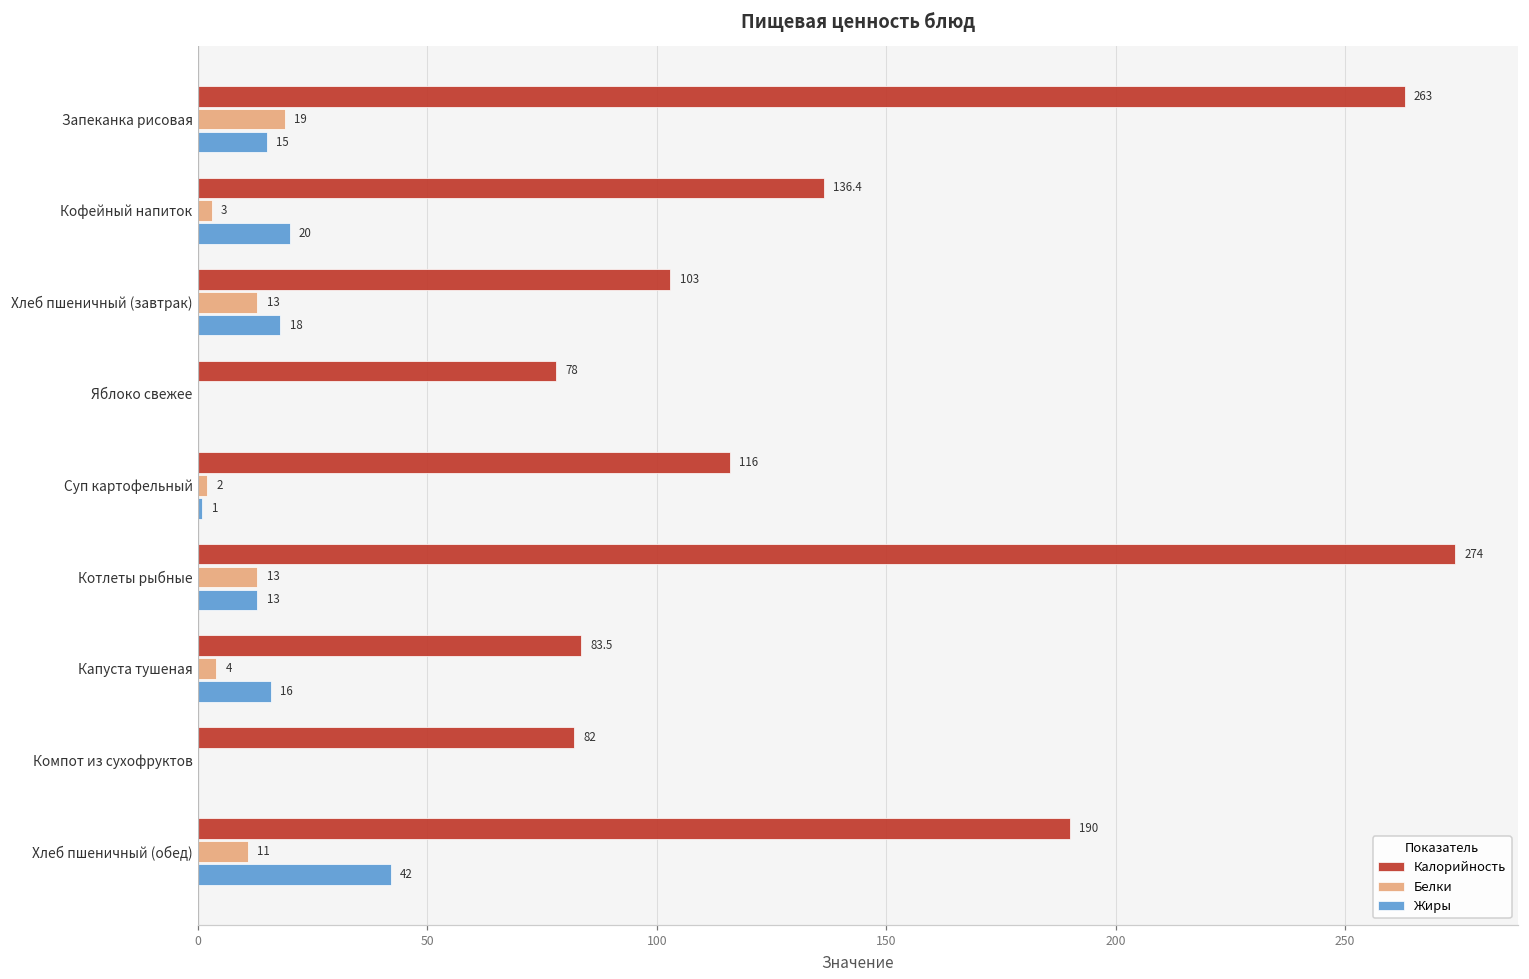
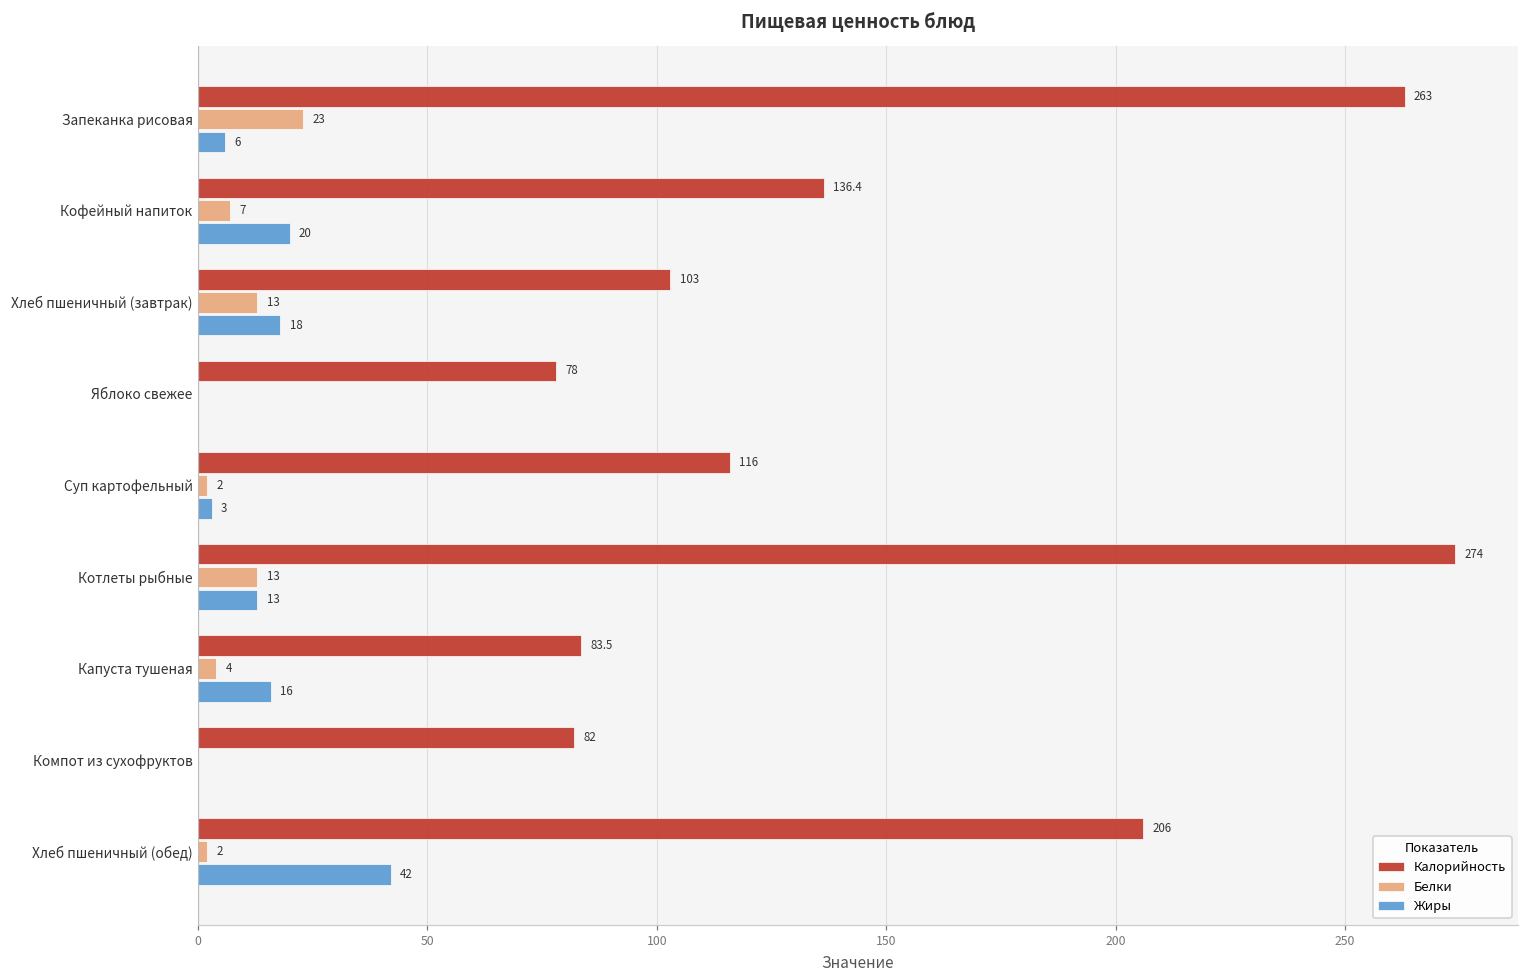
Белки, Запеканка рисовая: 19 -> 23
Жиры, Запеканка рисовая: 15 -> 6
Белки, Кофейный напиток: 3 -> 7
Жиры, Суп картофельный: 1 -> 3
Калорийность, Хлеб пшеничный (обед): 190 -> 206
Белки, Хлеб пшеничный (обед): 11 -> 2
